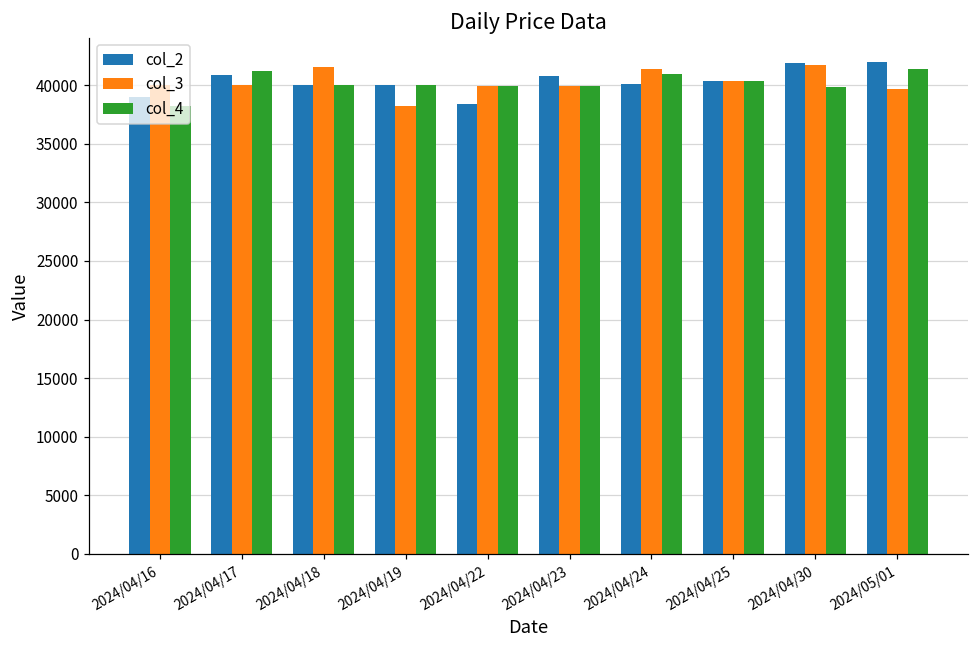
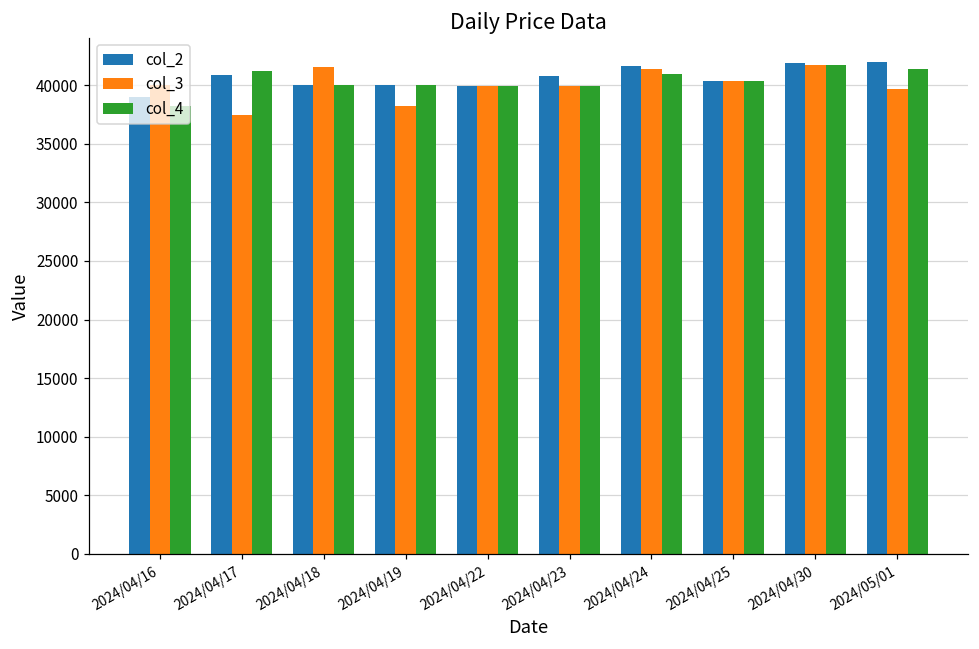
col_3, 2024/04/17: 40000 -> 37500
col_2, 2024/04/22: 38400 -> 40000
col_2, 2024/04/24: 40100 -> 41600
col_4, 2024/04/30: 39800 -> 41700
